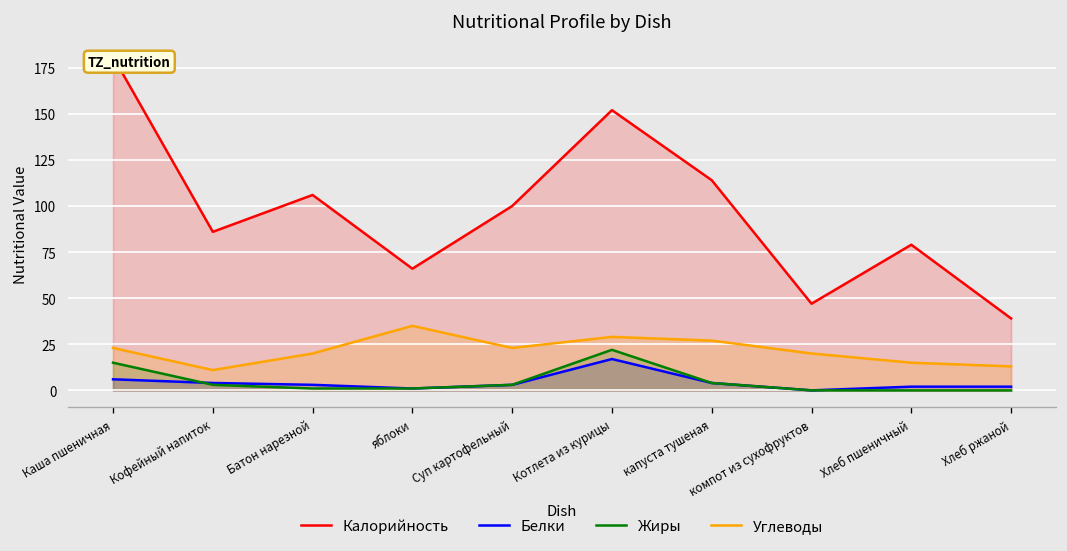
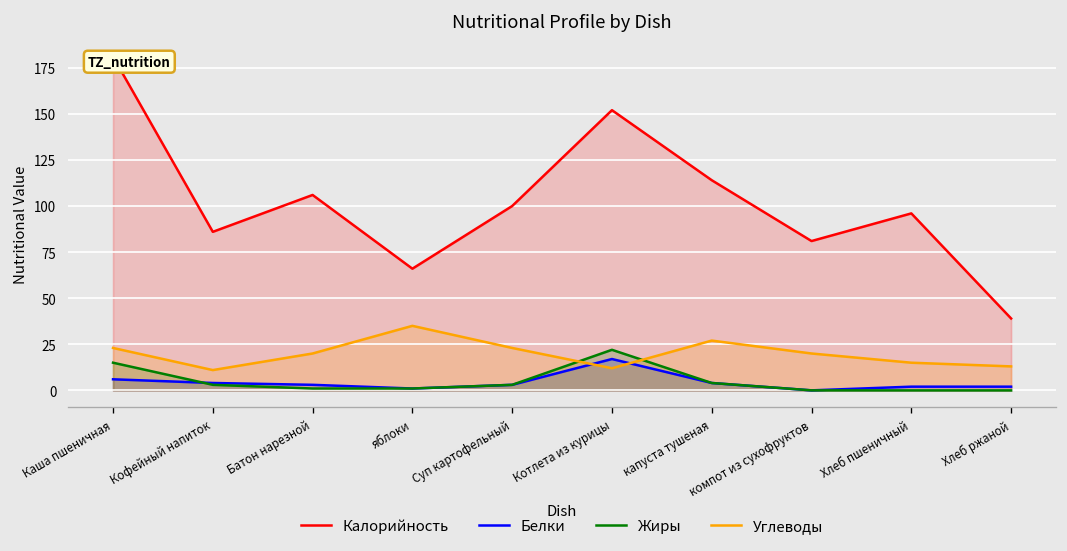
Углеводы, Котлета из курицы: 29 -> 12
Калорийность, компот из сухофруктов: 47 -> 81
Калорийность, Хлеб пшеничный: 79 -> 96
